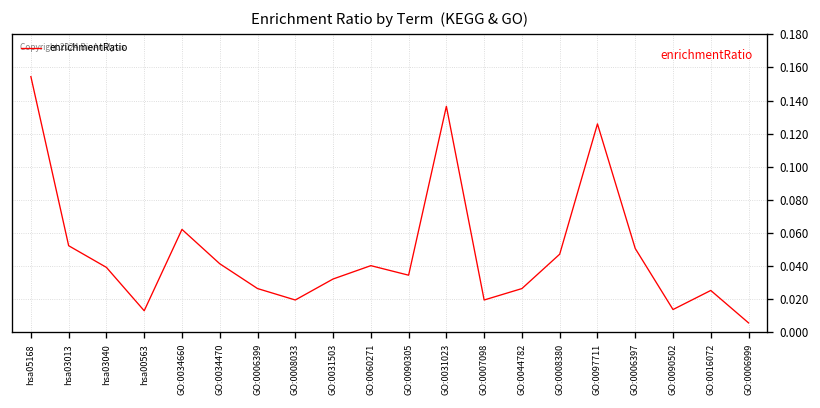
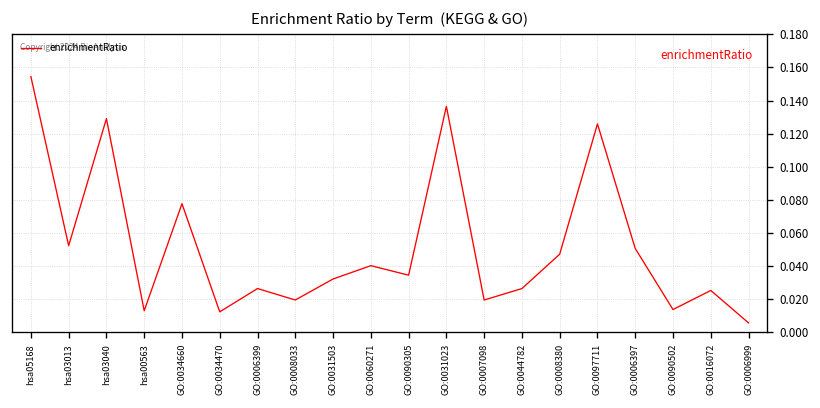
hsa03040: 0.039 -> 0.129
GO:0034660: 0.062 -> 0.078
GO:0034470: 0.041 -> 0.012
